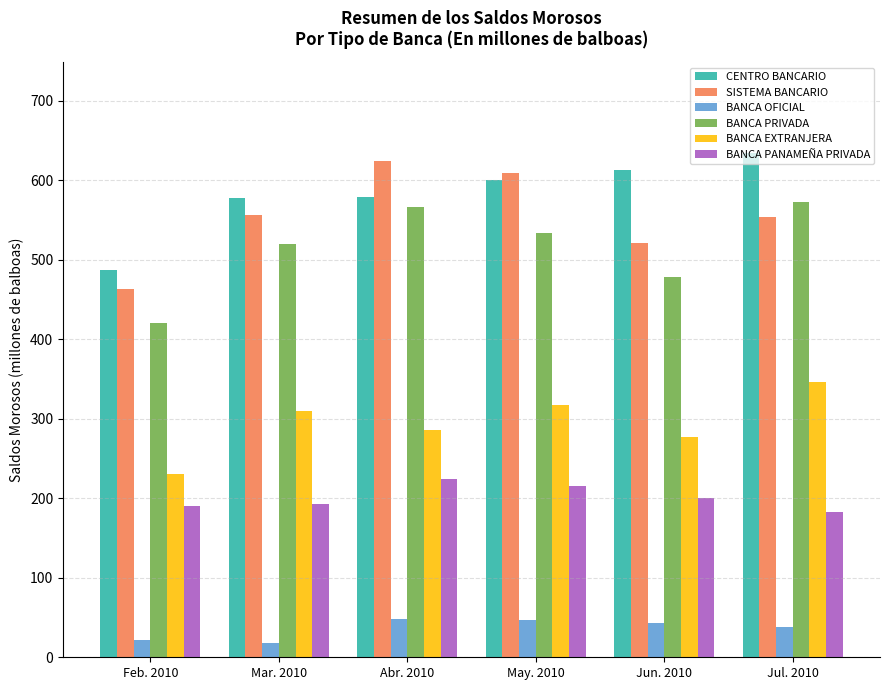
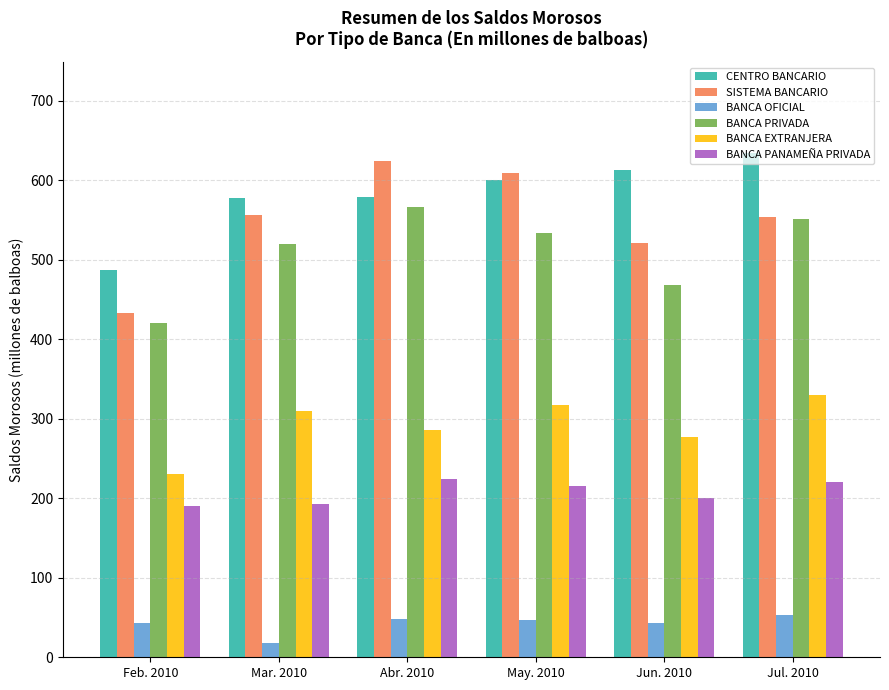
SISTEMA BANCARIO, Feb. 2010: 460 -> 430
BANCA OFICIAL, Feb. 2010: 20 -> 40
BANCA PRIVADA, Jun. 2010: 480 -> 470
BANCA OFICIAL, Jul. 2010: 40 -> 50
BANCA PRIVADA, Jul. 2010: 570 -> 550
BANCA EXTRANJERA, Jul. 2010: 350 -> 330
BANCA PANAMEÑA PRIVADA, Jul. 2010: 180 -> 220
